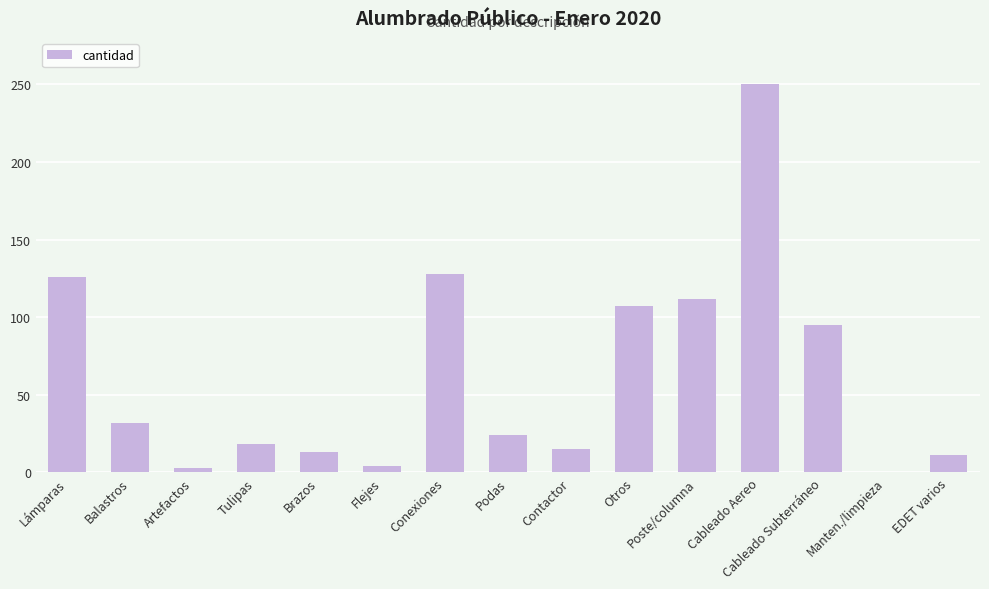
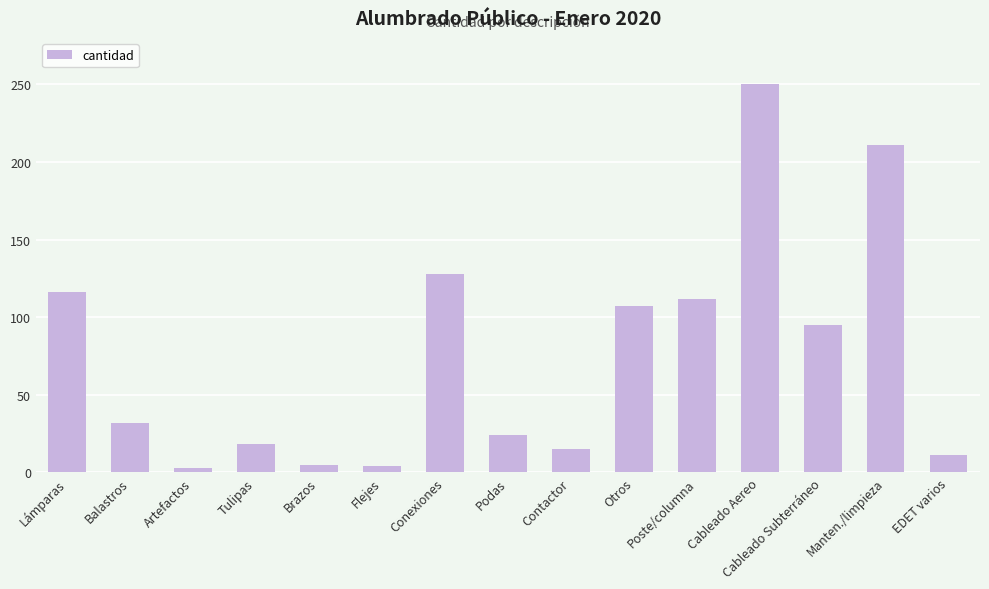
Lámparas: 126 -> 116
Brazos: 13 -> 5
Manten./limpieza: 0 -> 211
